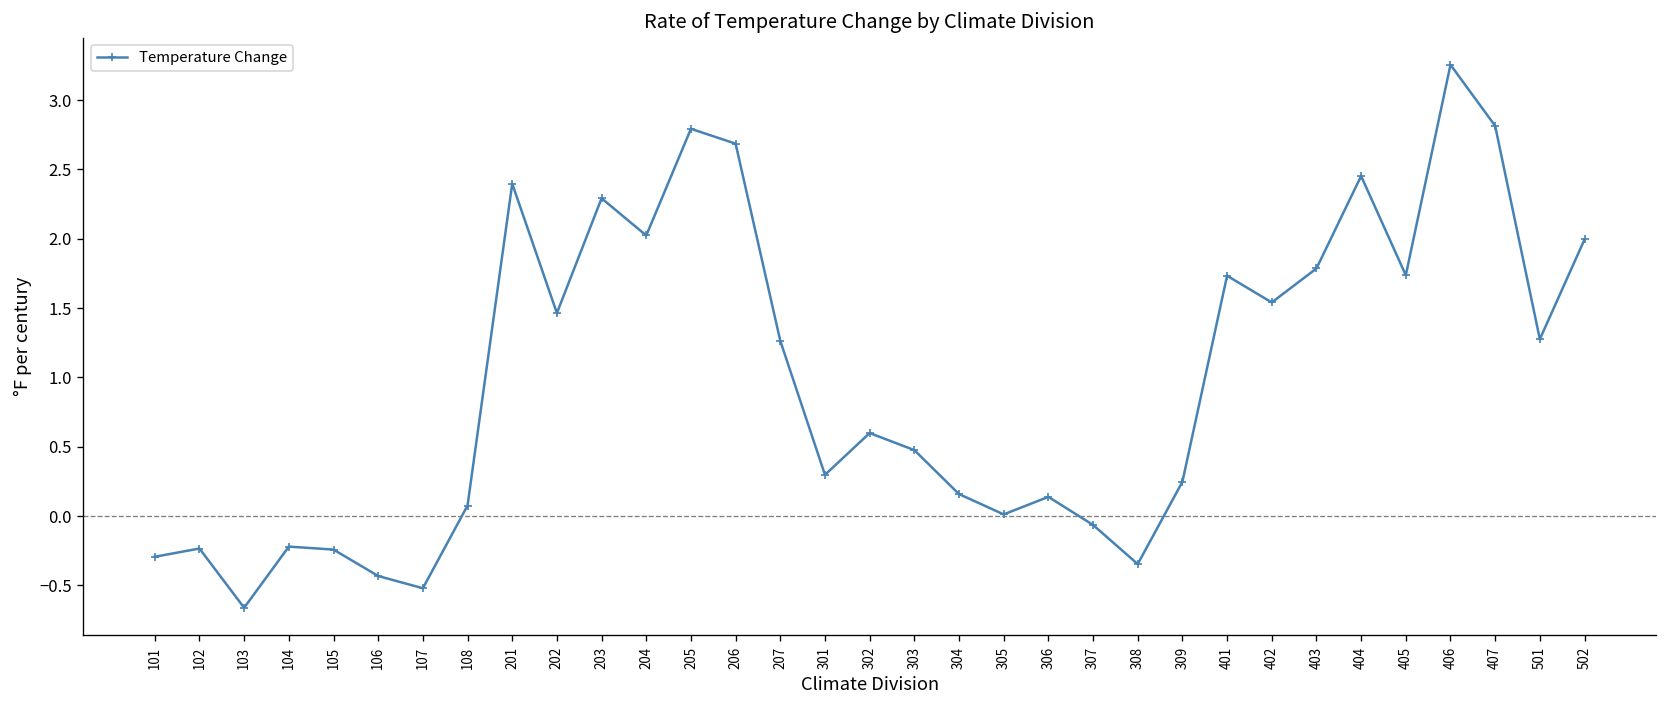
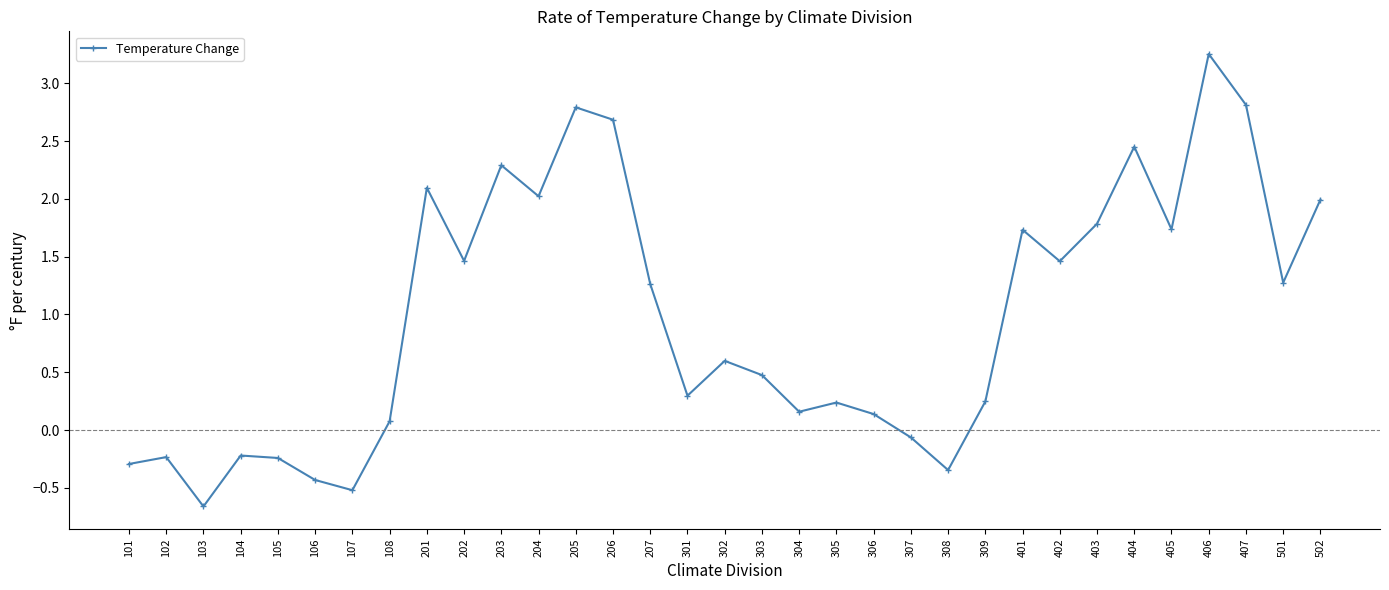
201: 2.40 -> 2.10
305: 0.01 -> 0.24
402: 1.54 -> 1.46
